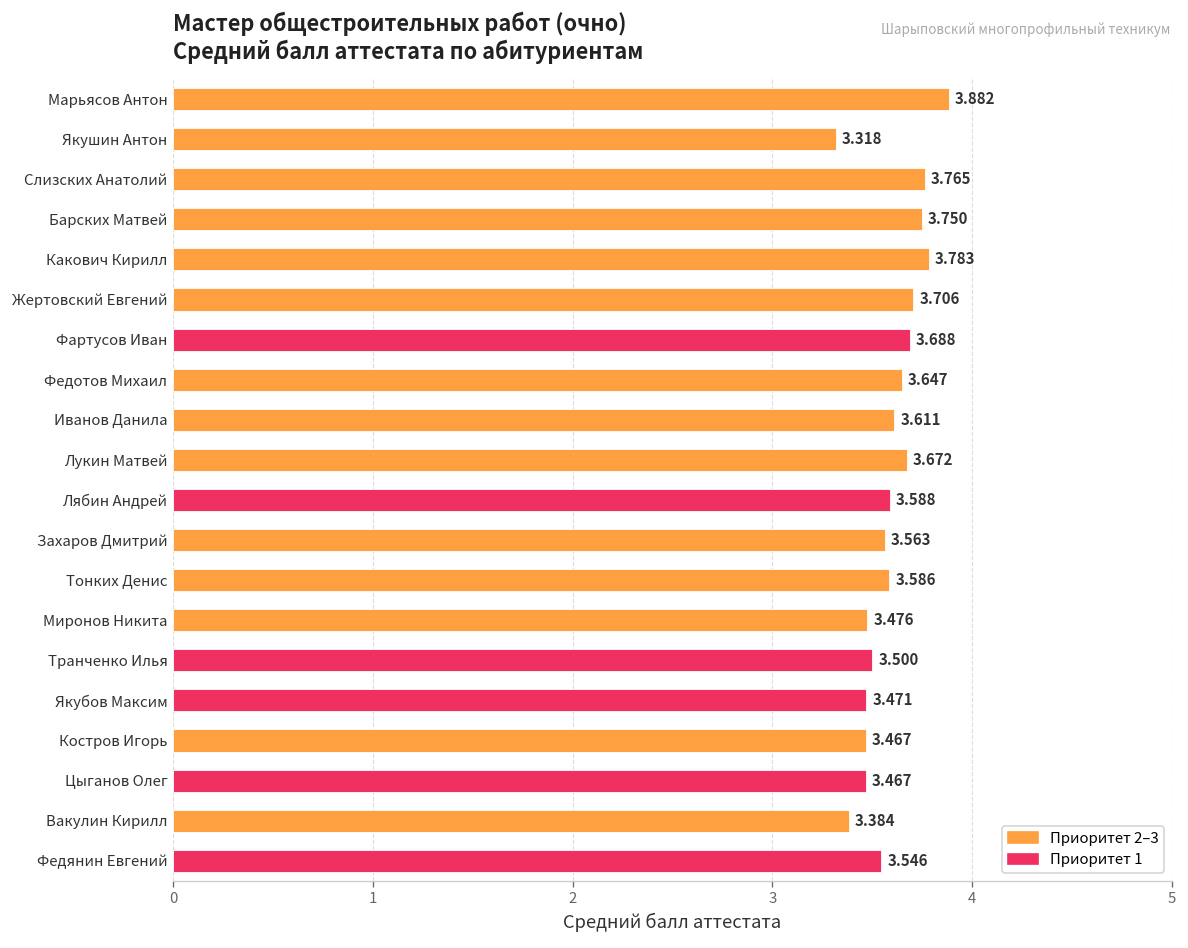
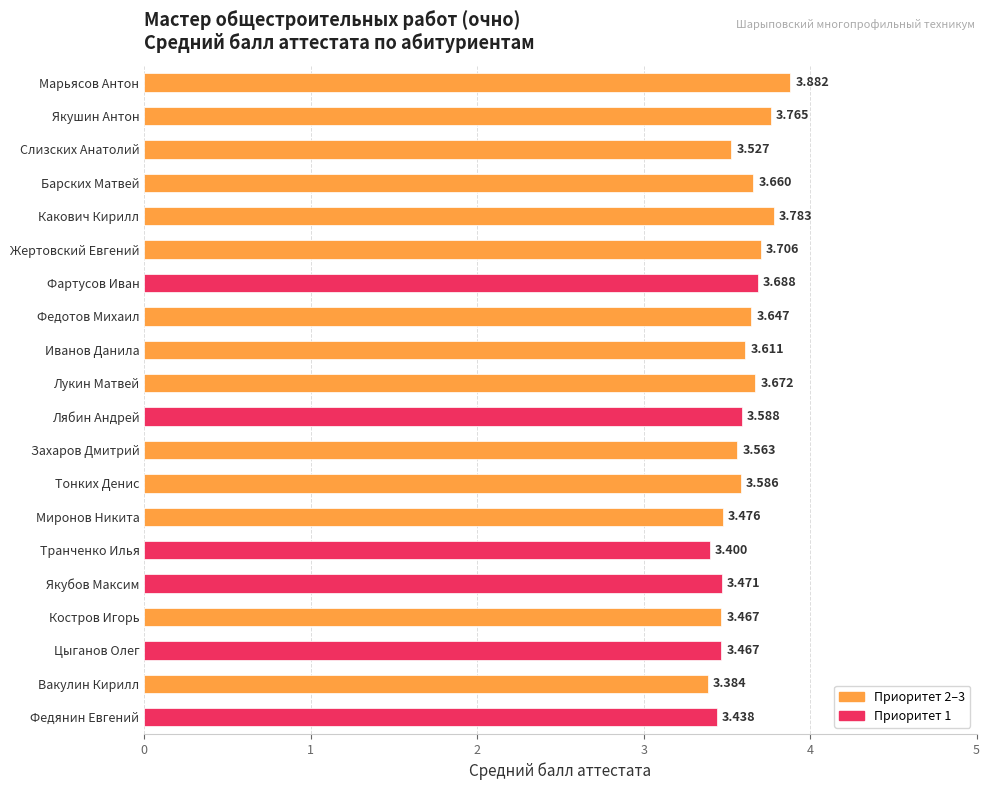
Якушин Антон: 3.318 -> 3.765
Слизских Анатолий: 3.765 -> 3.527
Барских Матвей: 3.750 -> 3.660
Транченко Илья: 3.500 -> 3.400
Федянин Евгений: 3.546 -> 3.438
